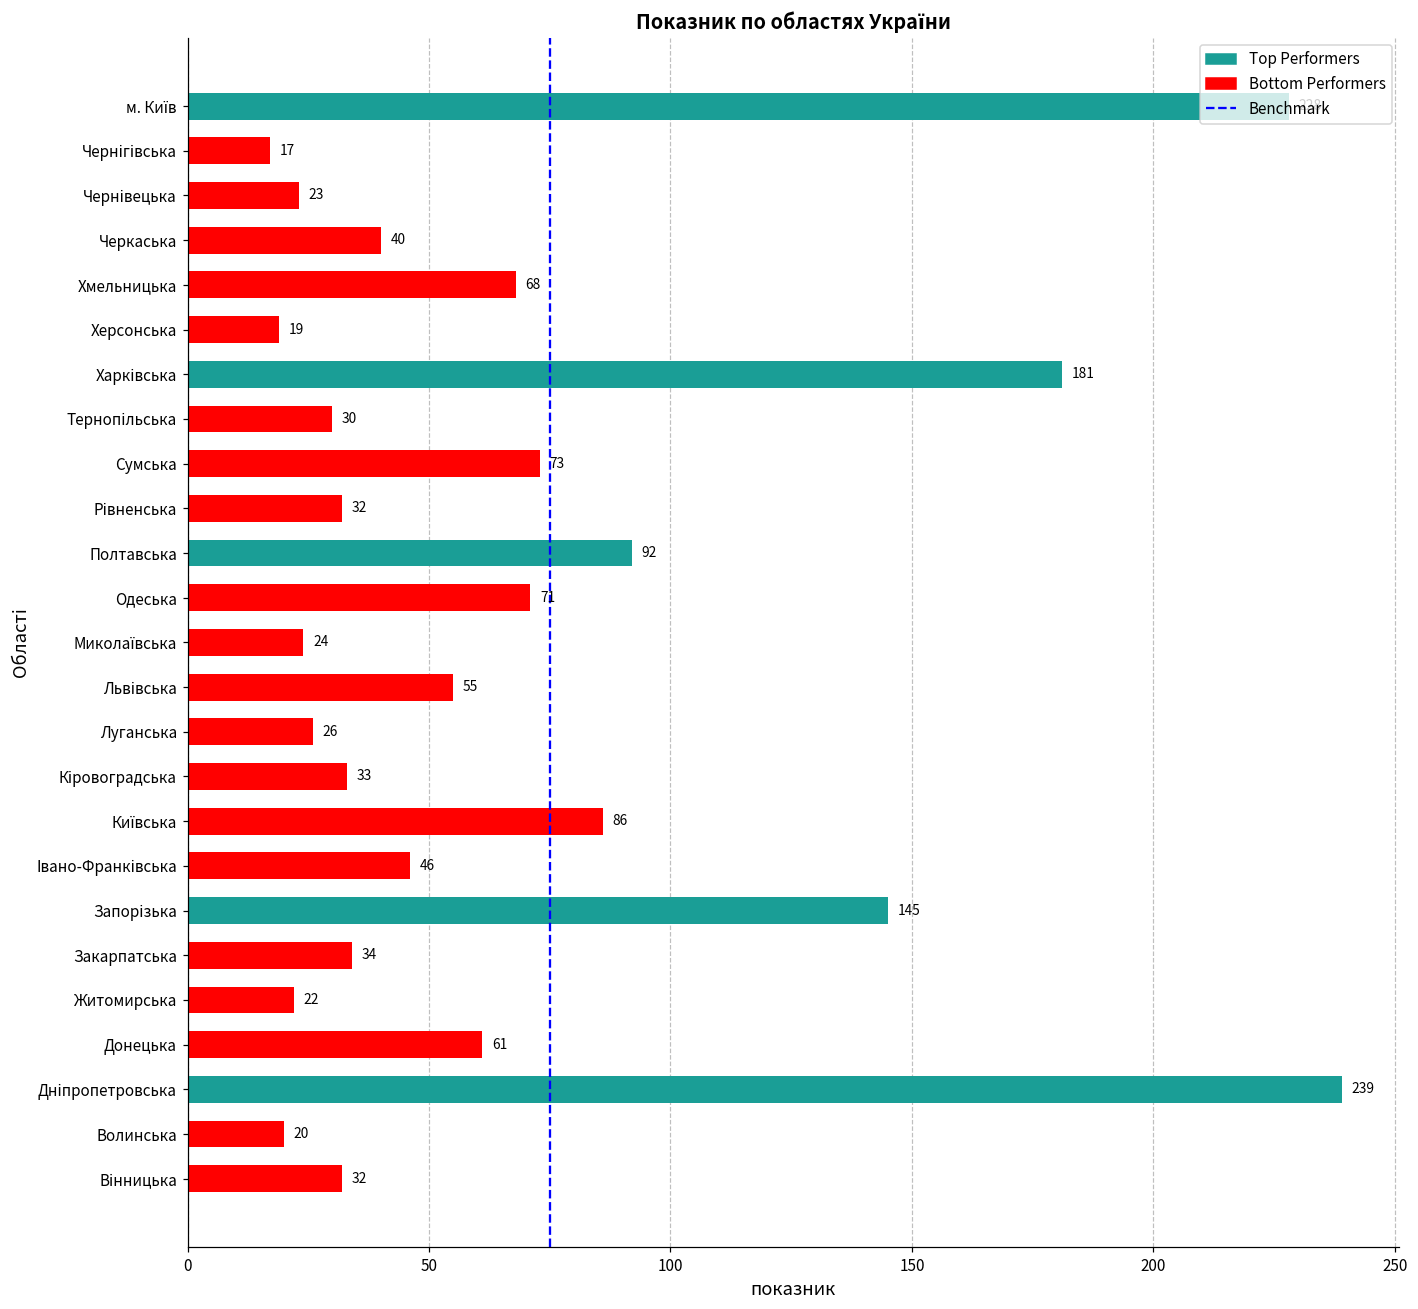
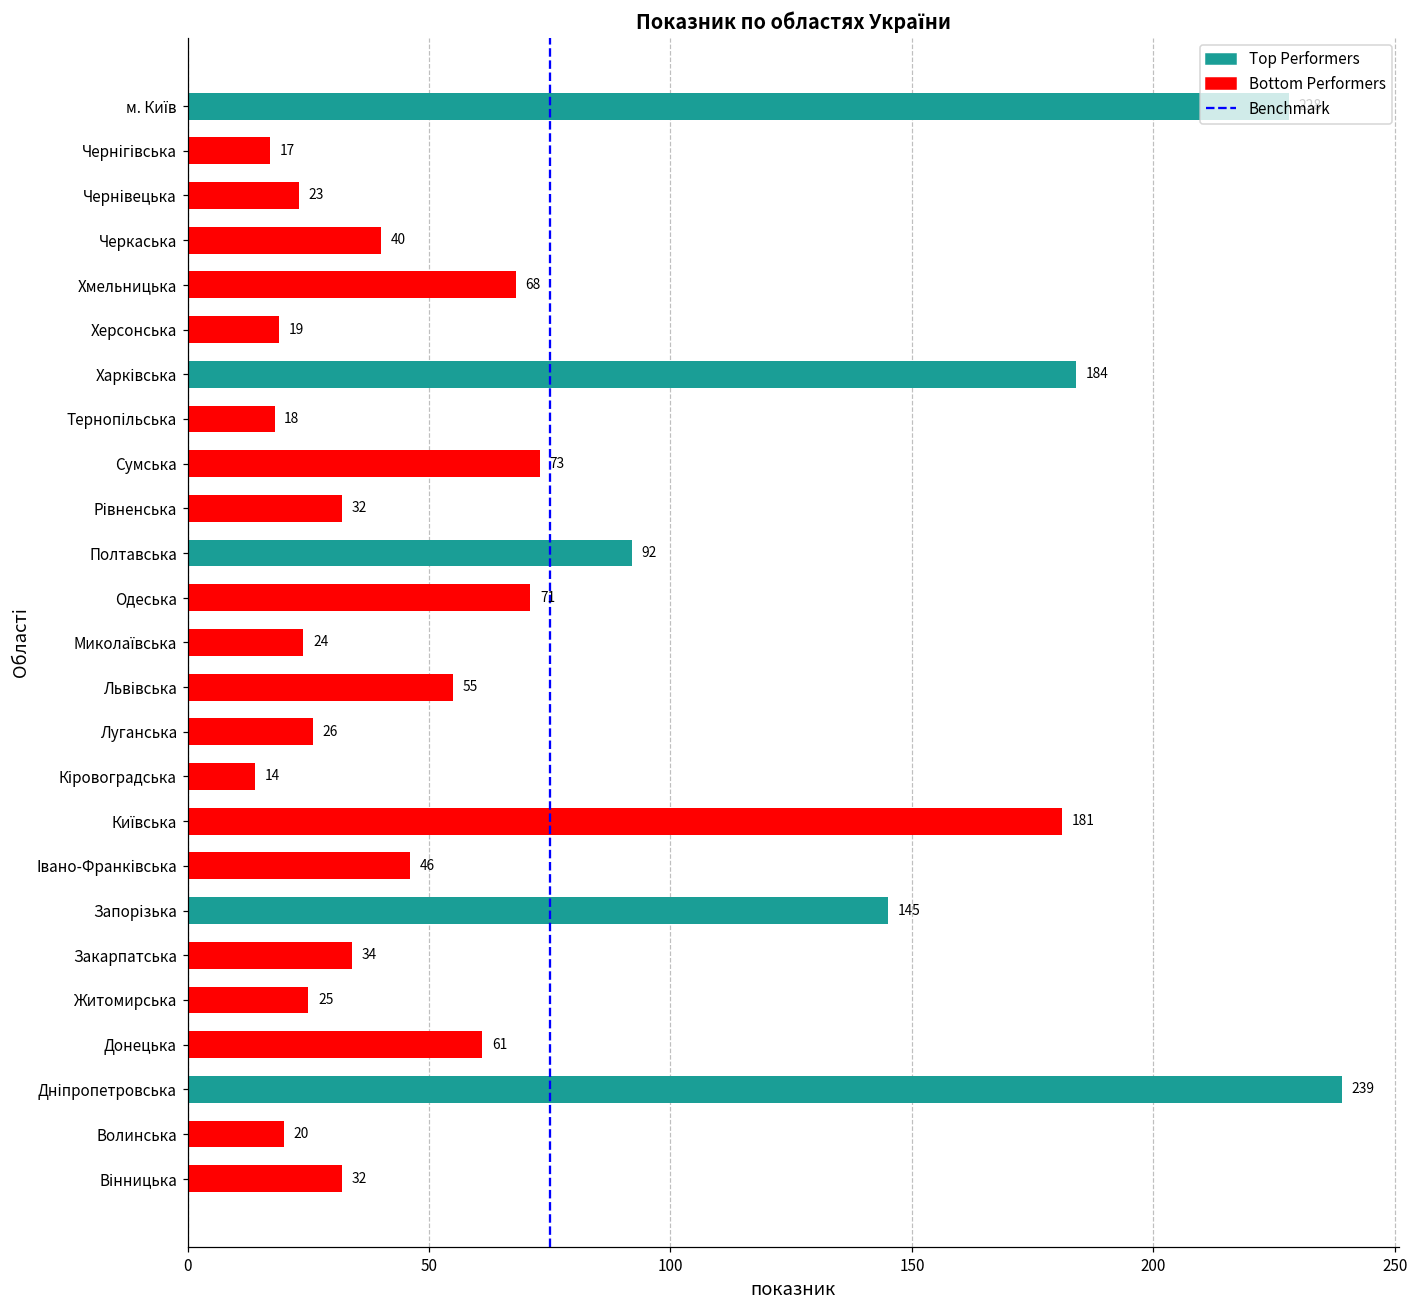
Харківська: 181 -> 184
Тернопільська: 30 -> 18
Кіровоградська: 33 -> 14
Київська: 86 -> 181
Житомирська: 22 -> 25
